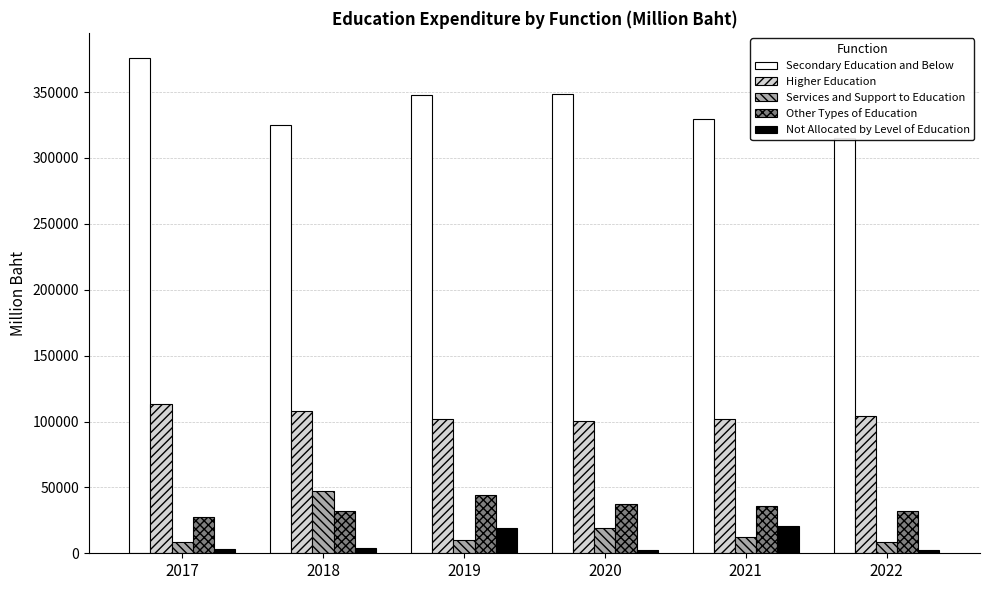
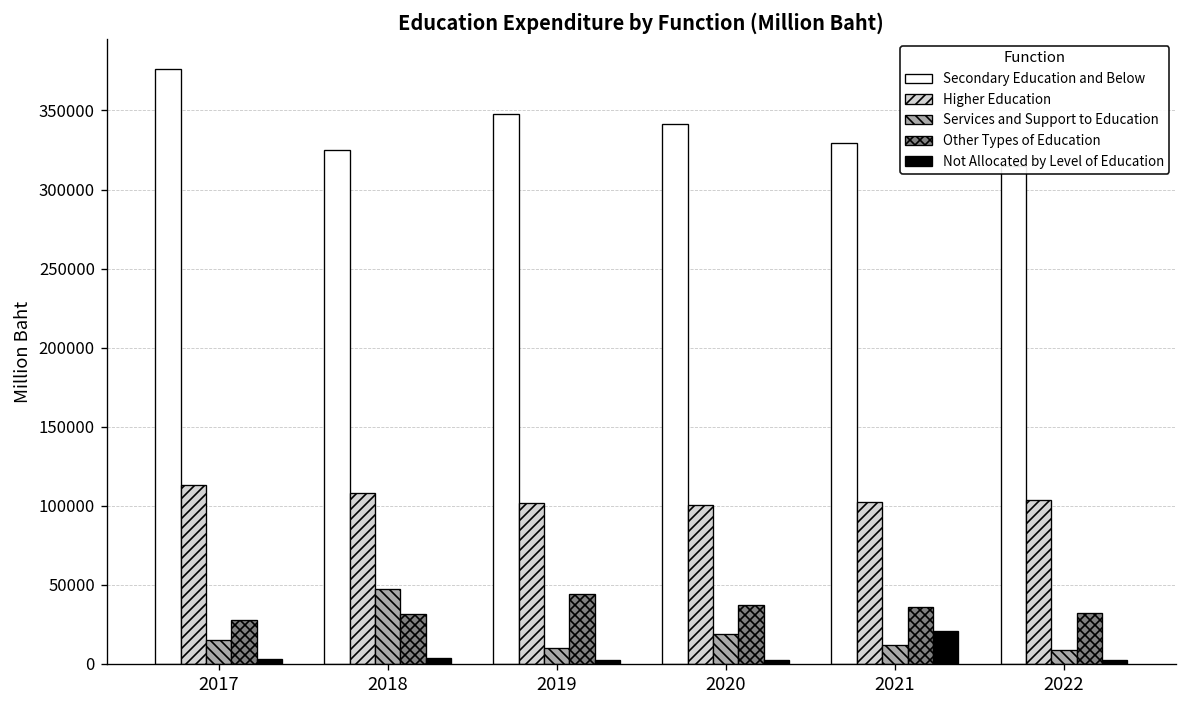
Services and Support to Education, 2017: 9000 -> 15000
Not Allocated by Level of Education, 2019: 19000 -> 3000
Secondary Education and Below, 2020: 348000 -> 342000
